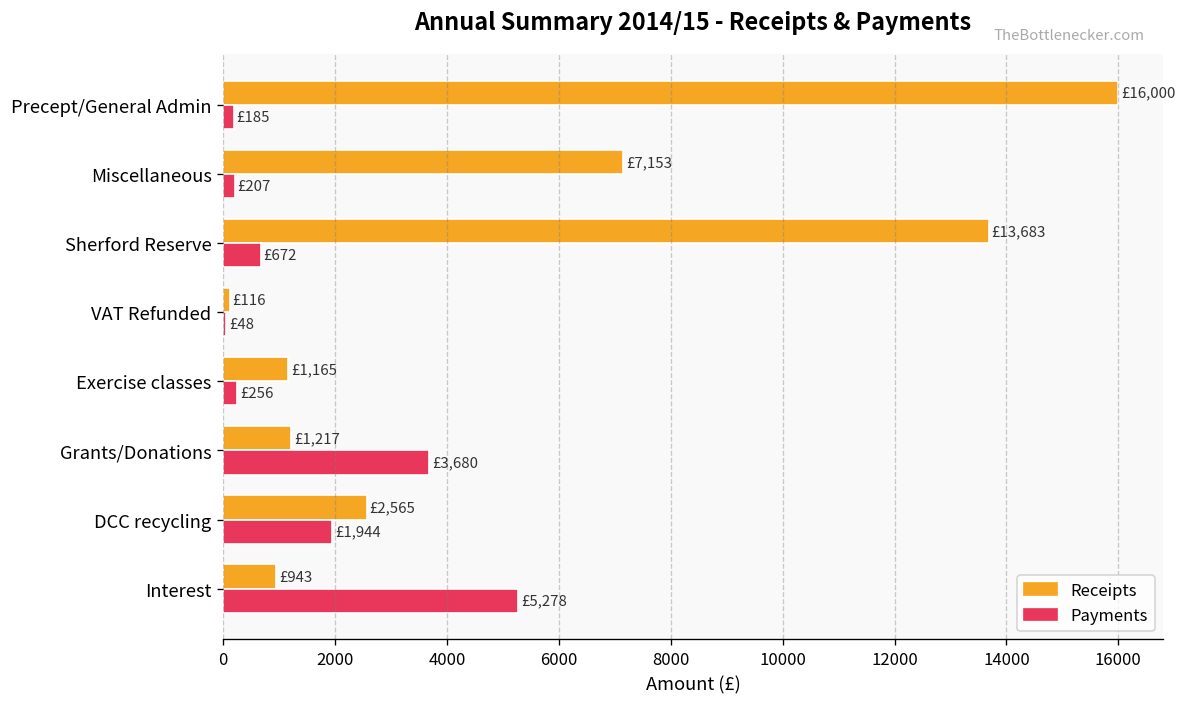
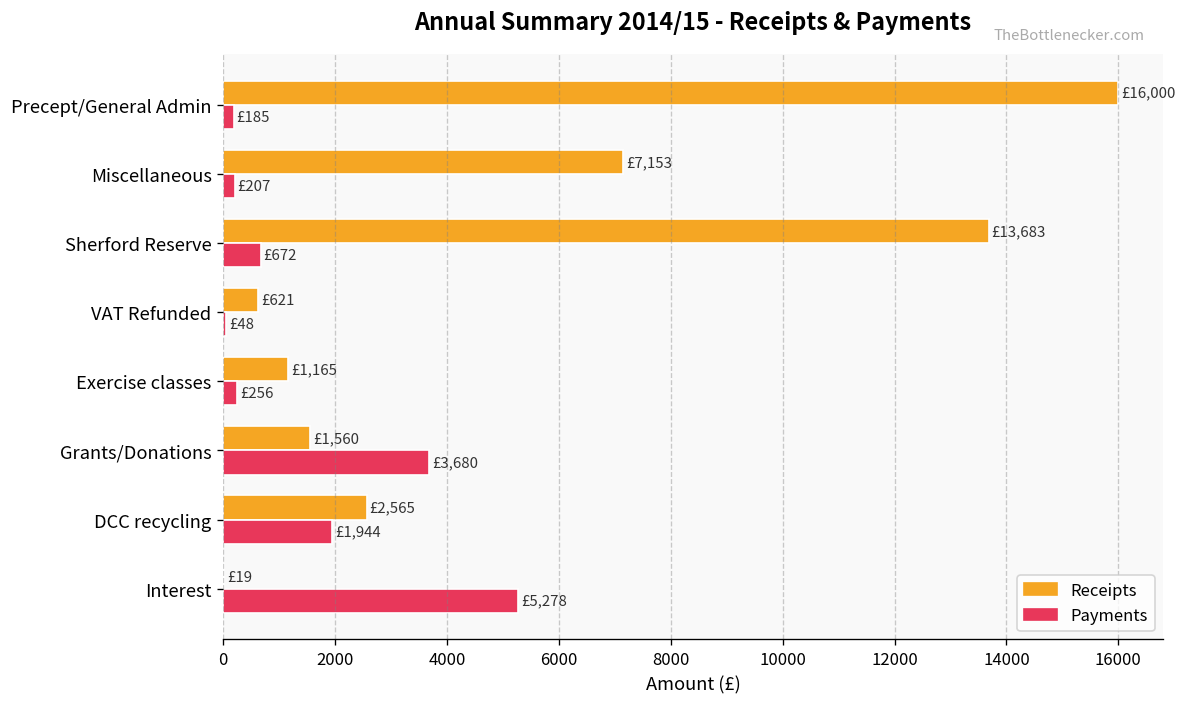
Receipts, VAT Refunded: £116 -> £621
Receipts, Grants/Donations: £1,217 -> £1,560
Receipts, Interest: £943 -> £19
